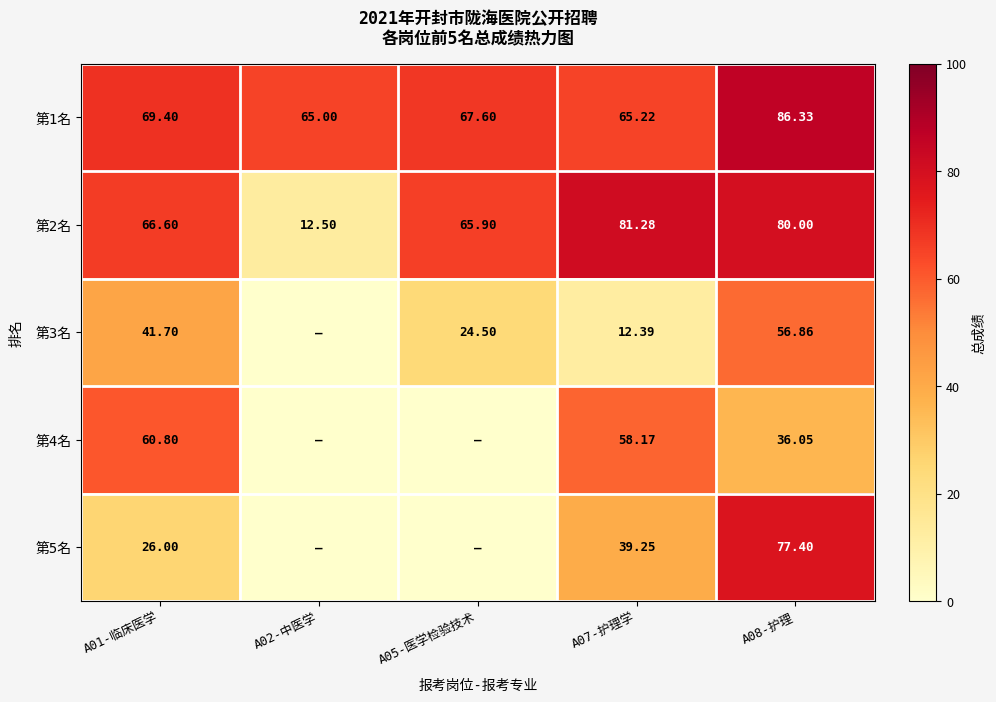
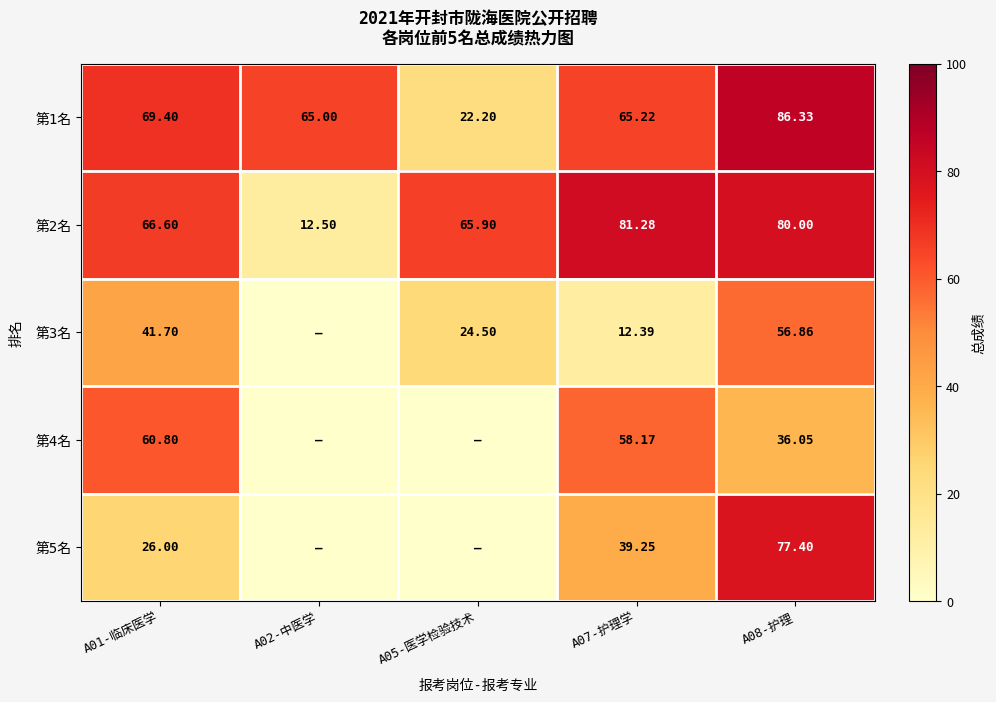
第1名, A05-医学检验技术: 67.60 -> 22.20
